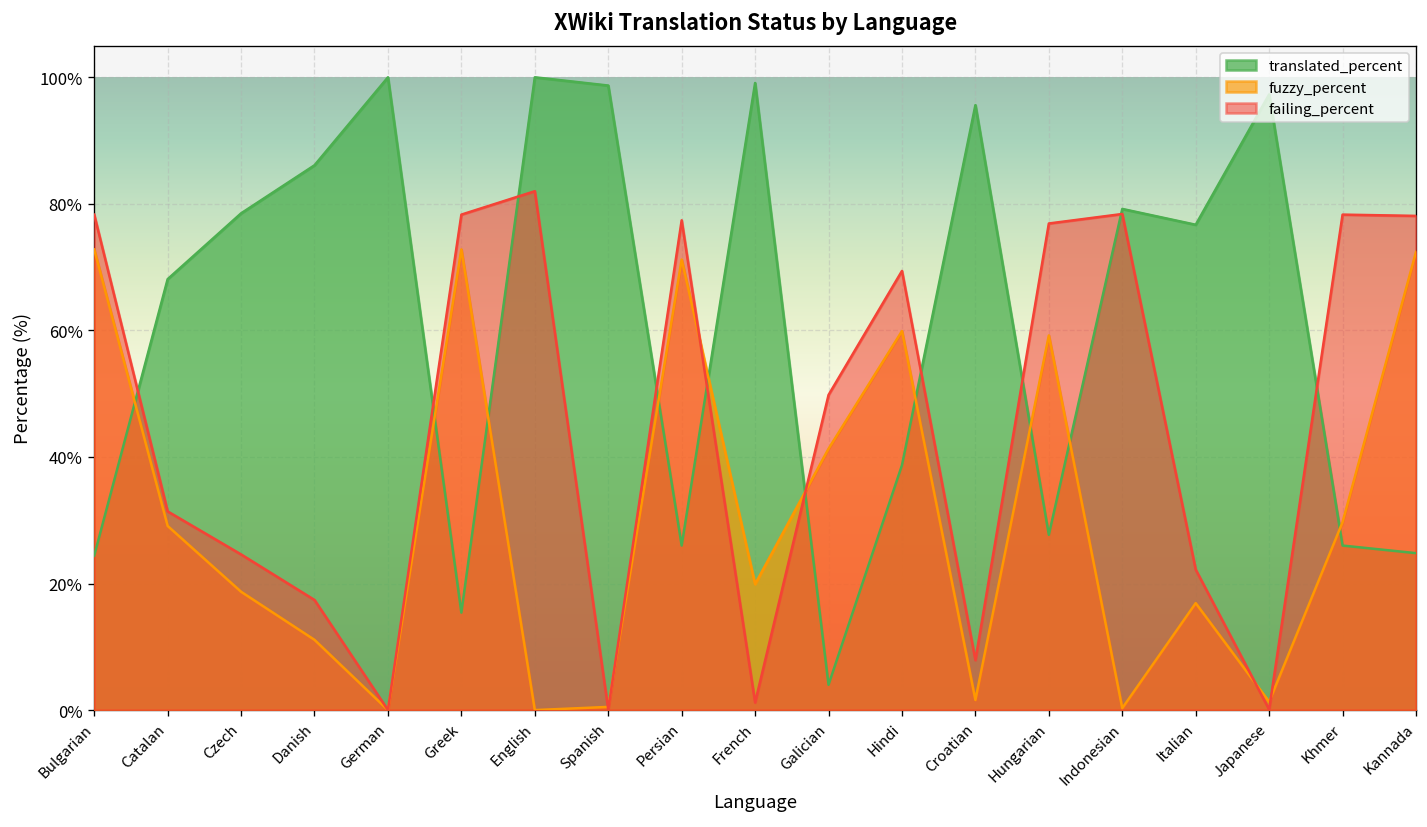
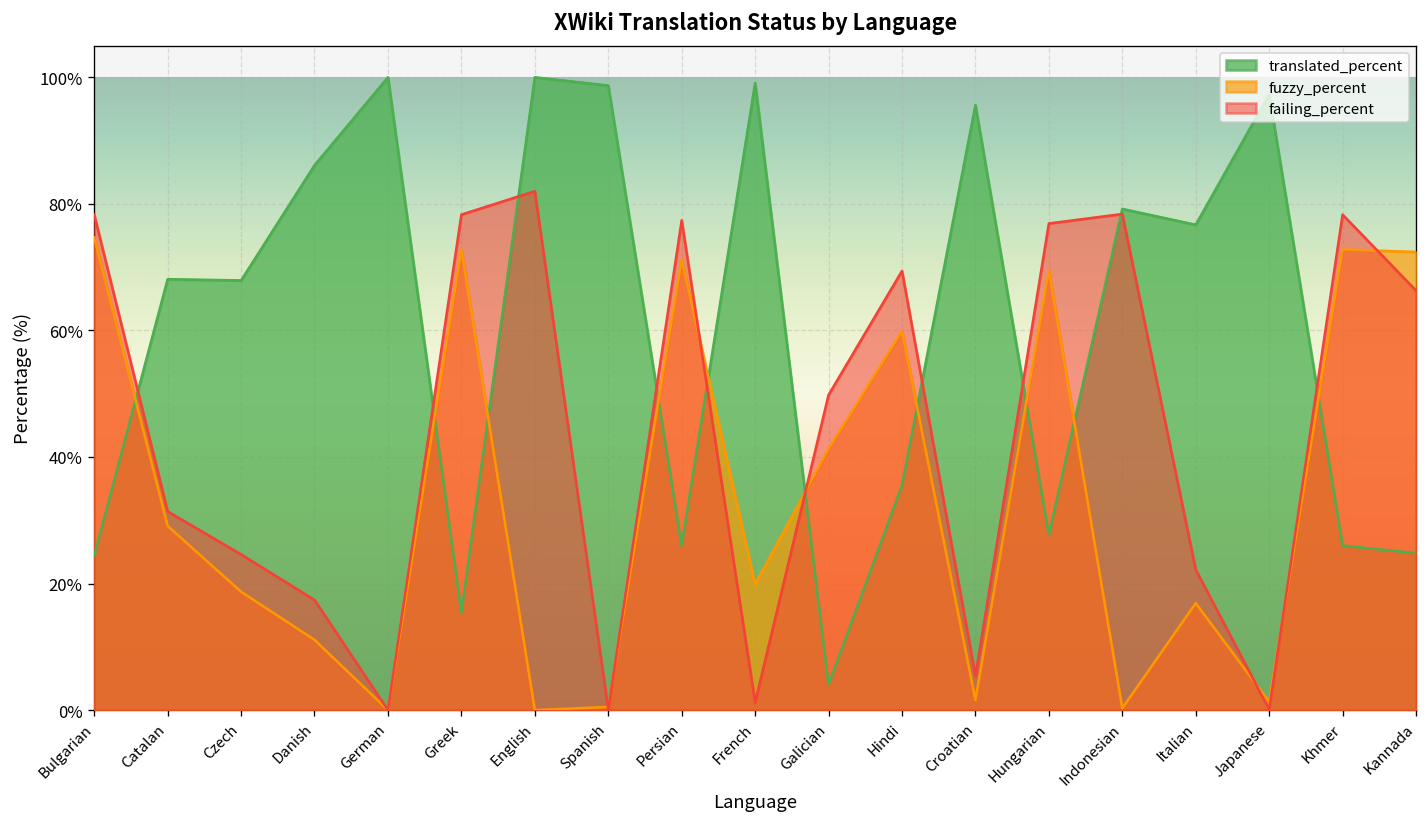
fuzzy_percent, Bulgarian: 73% -> 75%
translated_percent, Czech: 79% -> 68%
translated_percent, Hindi: 39% -> 36%
failing_percent, Croatian: 8% -> 5%
fuzzy_percent, Hungarian: 59% -> 70%
fuzzy_percent, Khmer: 30% -> 73%
failing_percent, Kannada: 78% -> 66%
